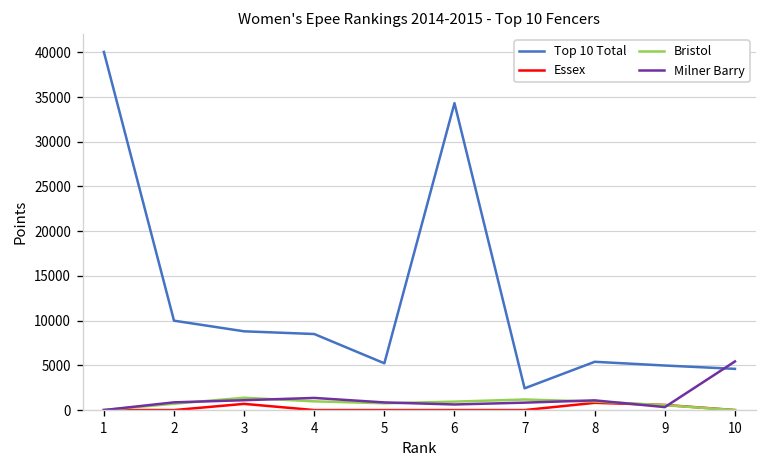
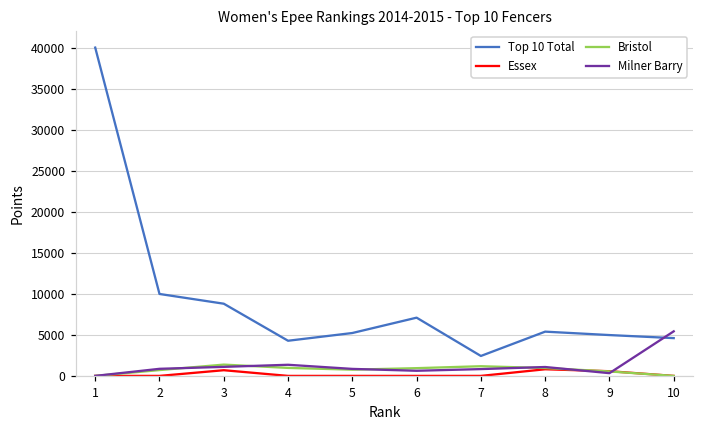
Top 10 Total, 4: 9000 -> 4000
Top 10 Total, 6: 34000 -> 7000
